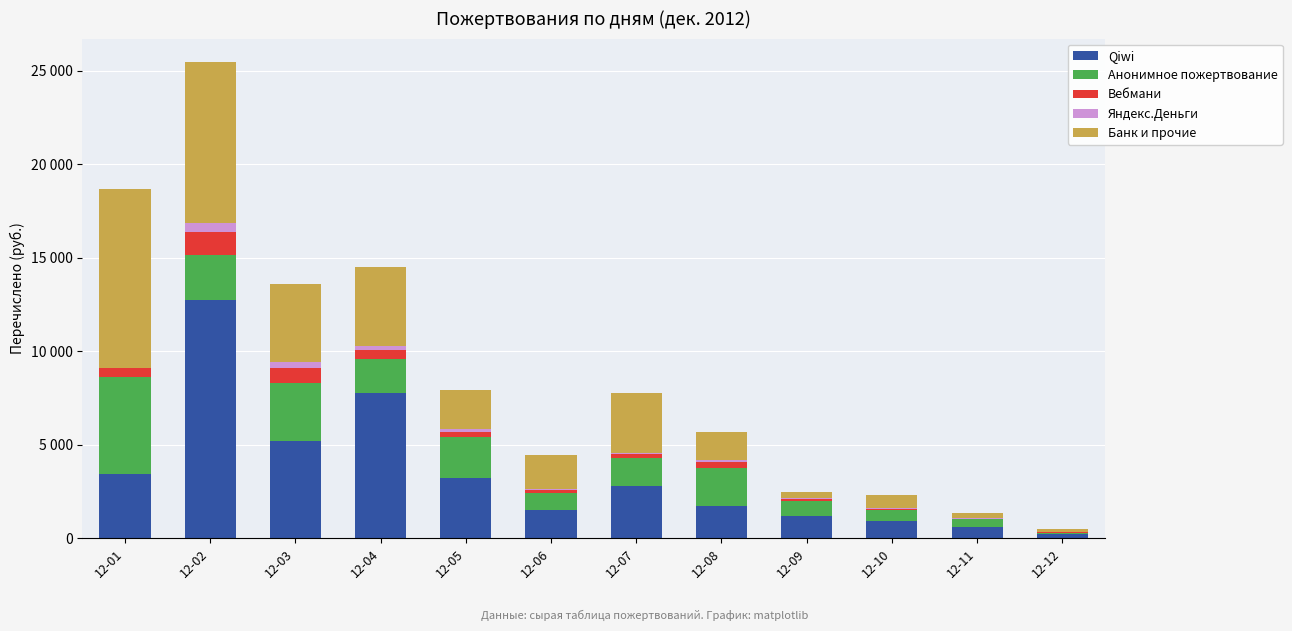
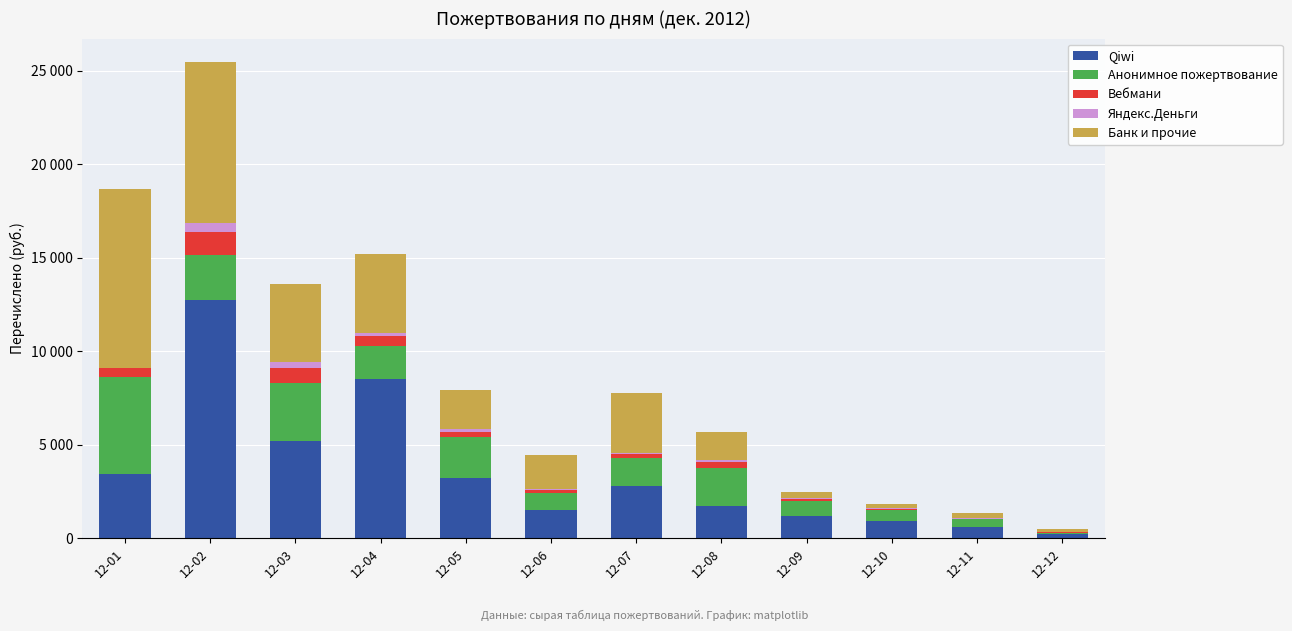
Qiwi, 12-04: 7800 -> 8500
Банк и прочие, 12-10: 700 -> 200
